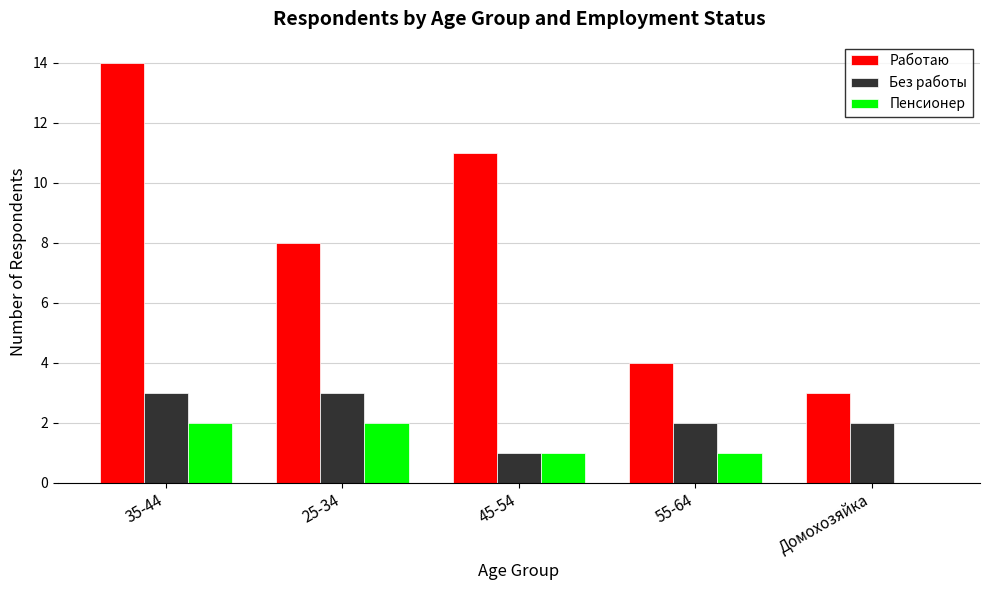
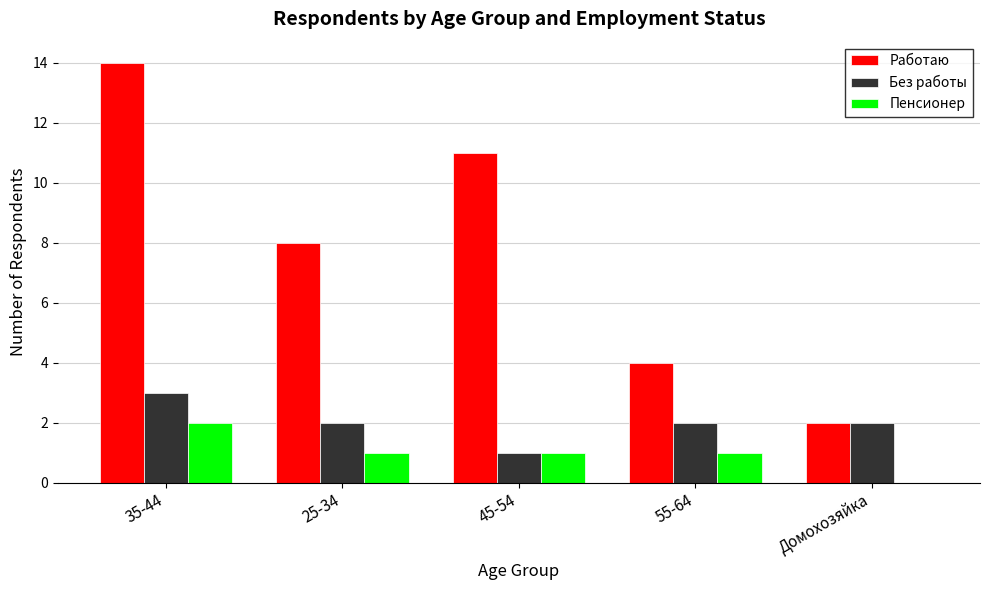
Без работы, 25-34: 3 -> 2
Пенсионер, 25-34: 2 -> 1
Работаю, Домохозяйка: 3 -> 2
